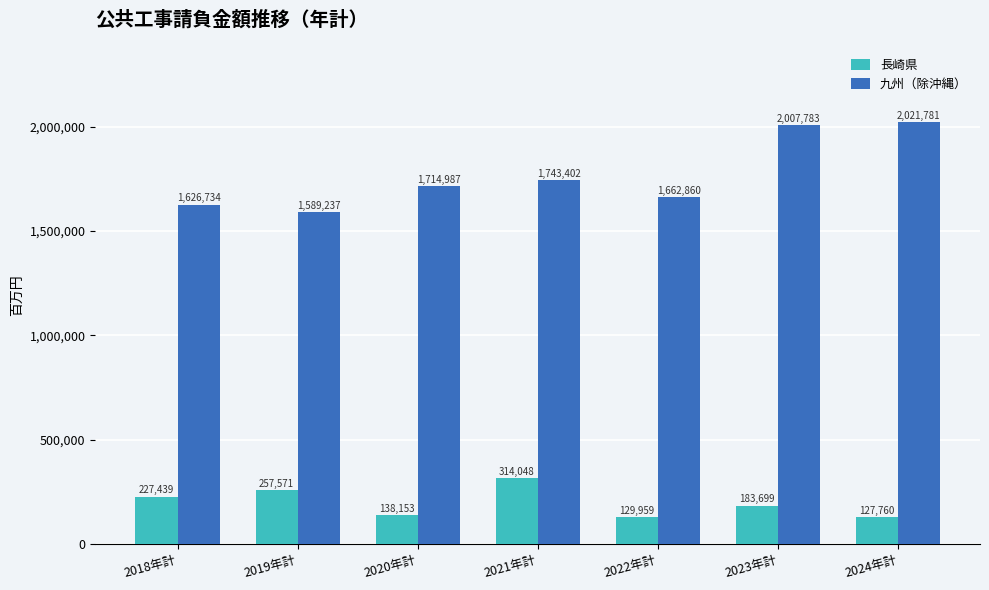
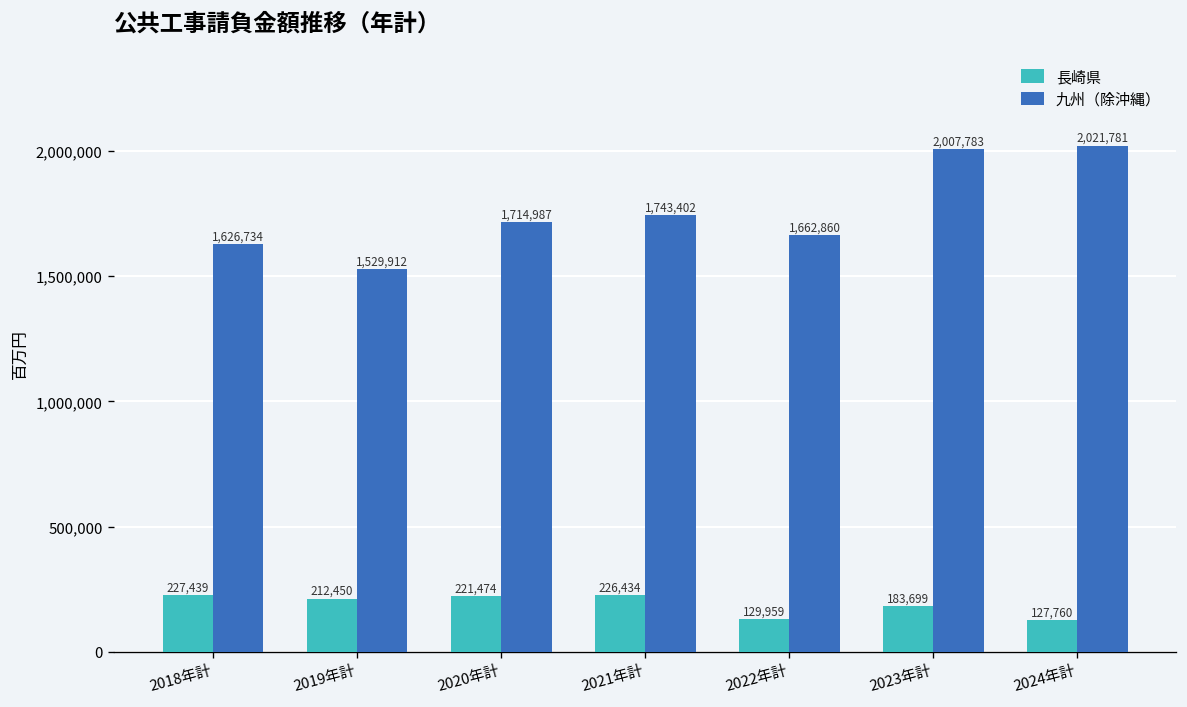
長崎県, 2019年計: 257,571 -> 212,450
九州（除沖縄）, 2019年計: 1,589,237 -> 1,529,912
長崎県, 2020年計: 138,153 -> 221,474
長崎県, 2021年計: 314,048 -> 226,434
